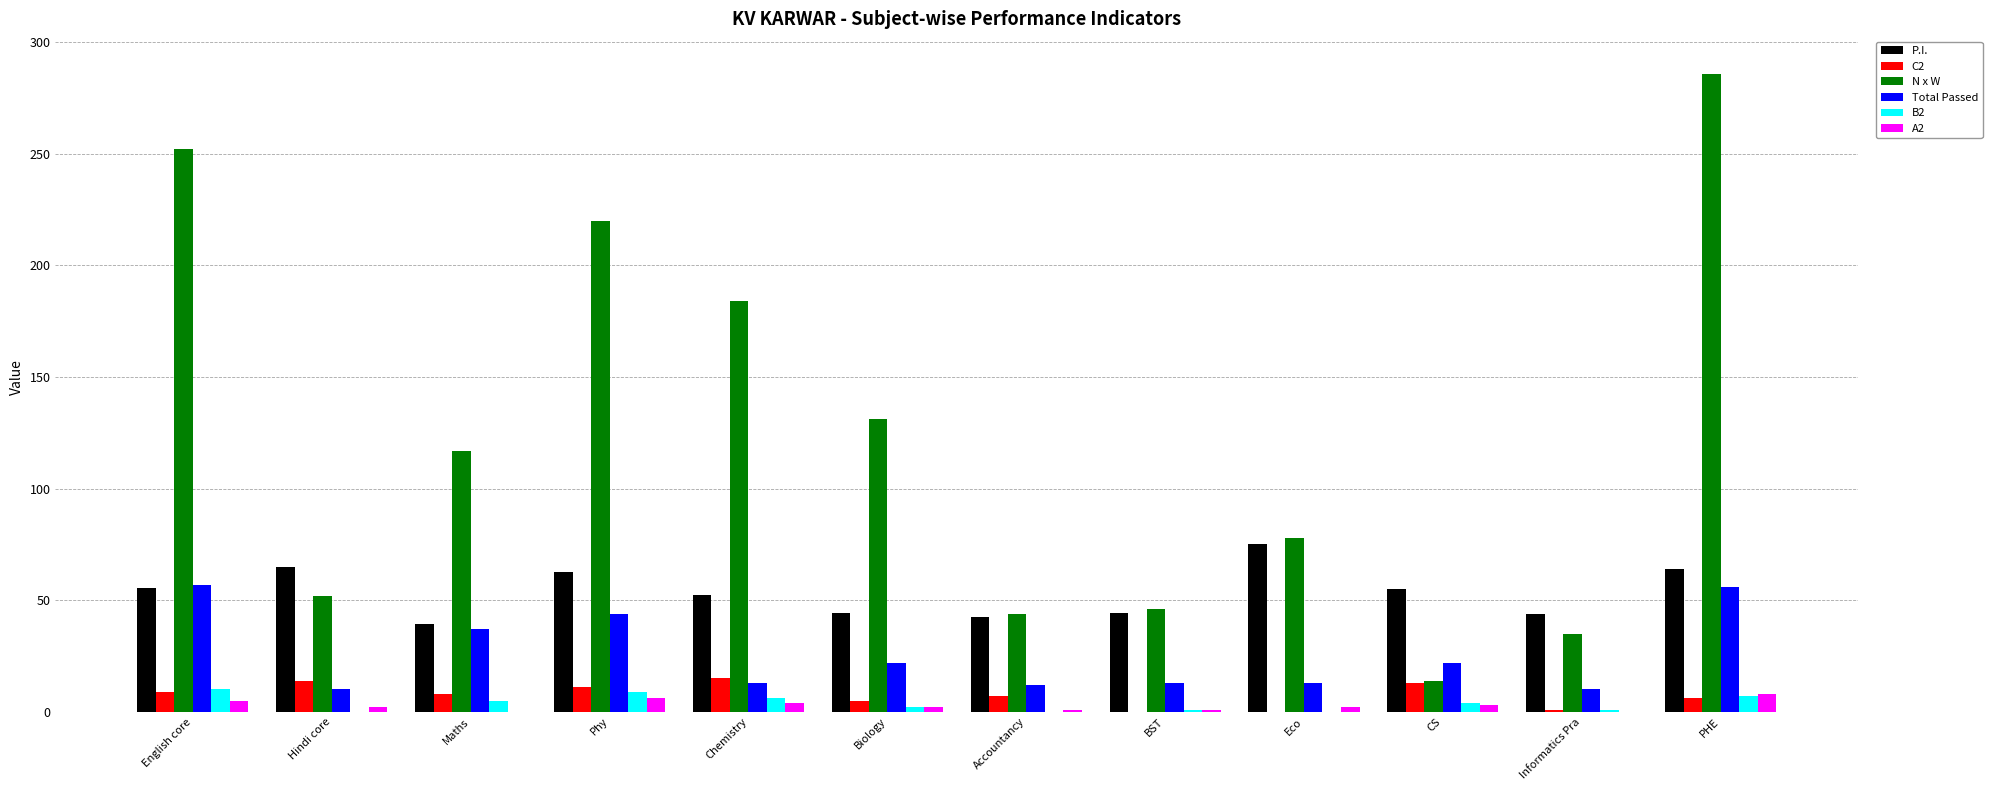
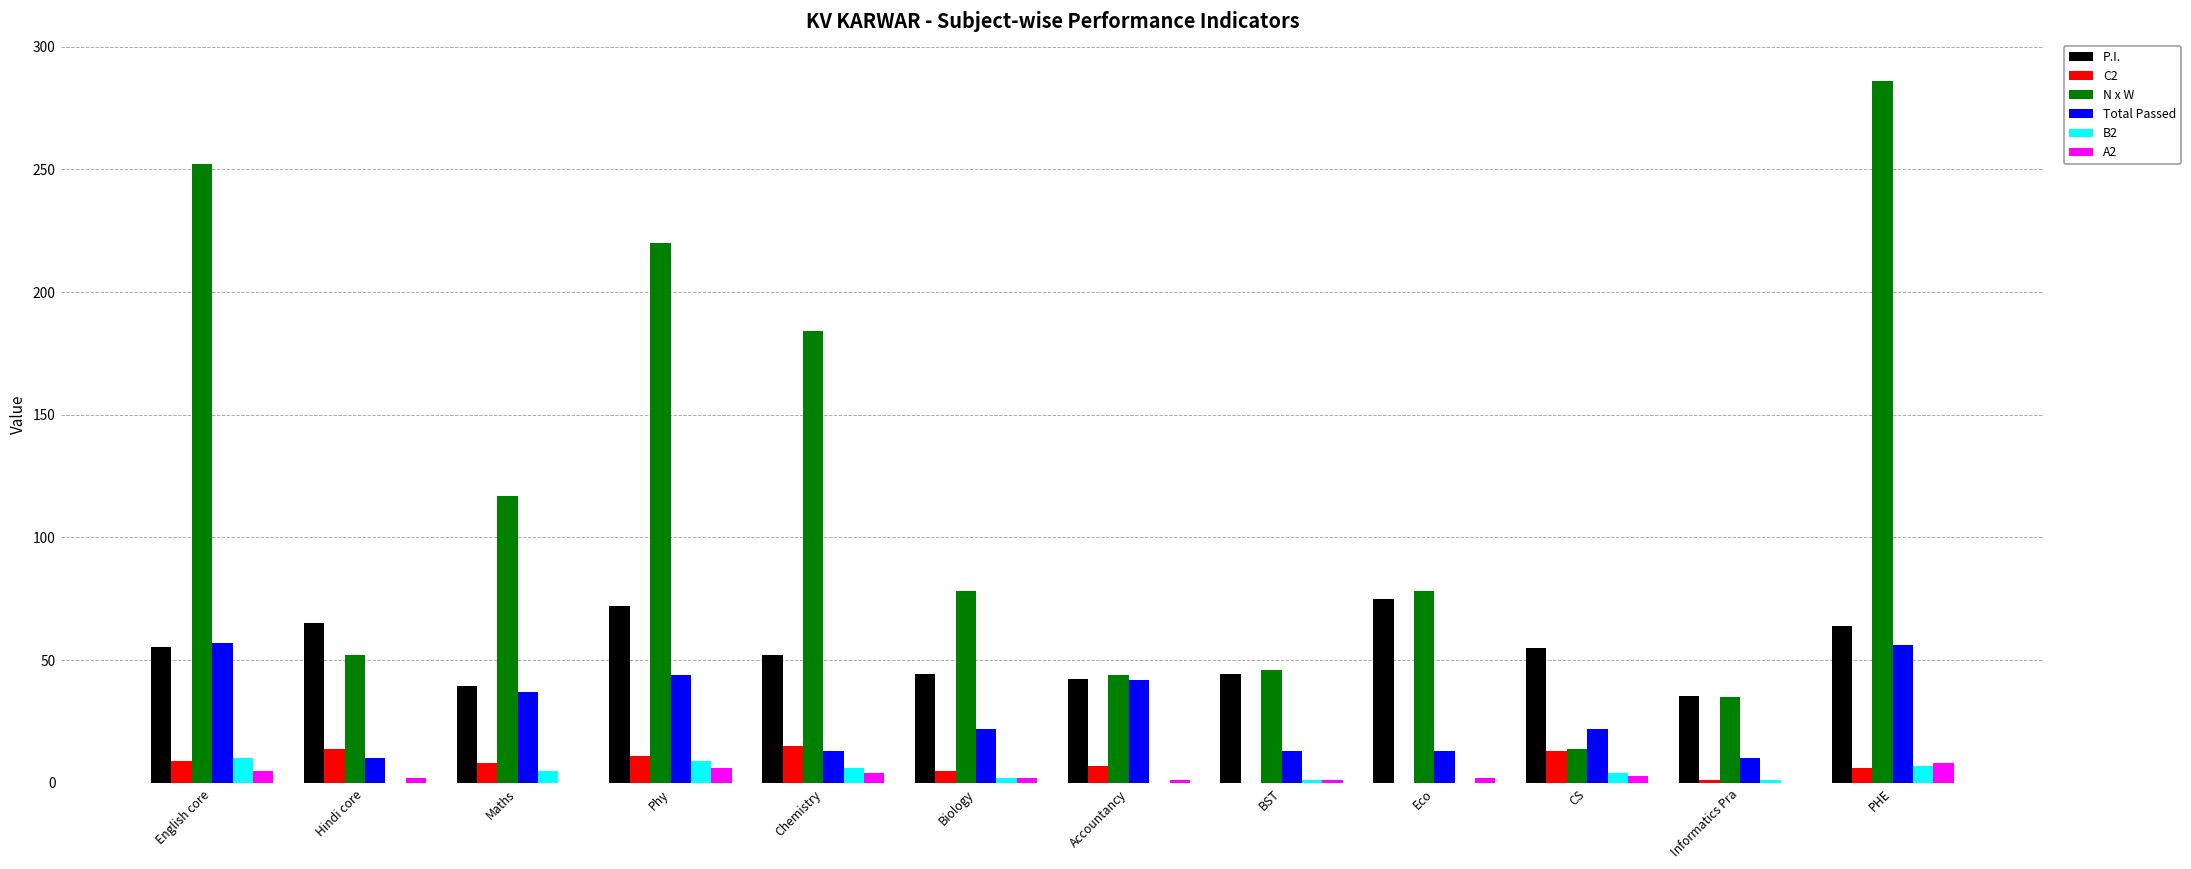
P.I., Phy: 63 -> 72
N x W, Biology: 131 -> 78
Total Passed, Accountancy: 12 -> 42
P.I., Informatics Pra: 44 -> 35
